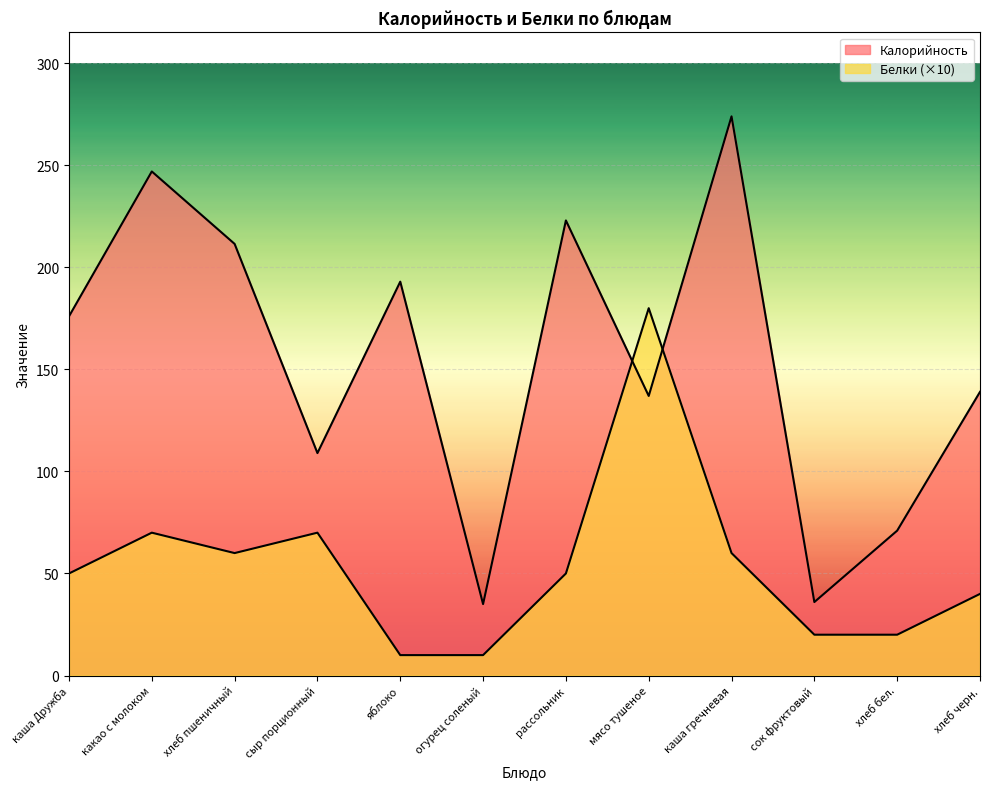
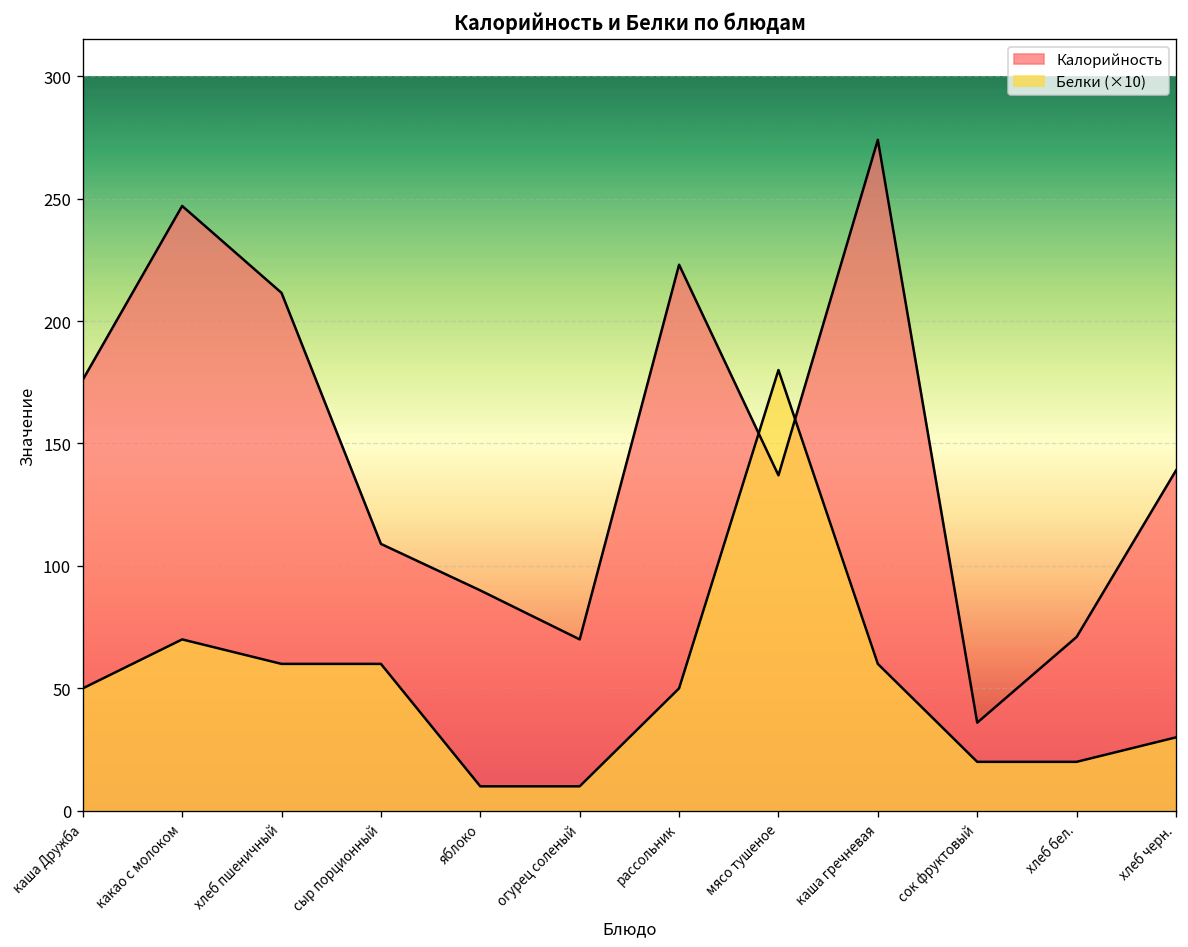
Белки (×10), сыр порционный: 70 -> 60
Калорийность, яблоко: 193 -> 90
Калорийность, огурец соленый: 35 -> 70
Белки (×10), хлеб черн.: 40 -> 30
